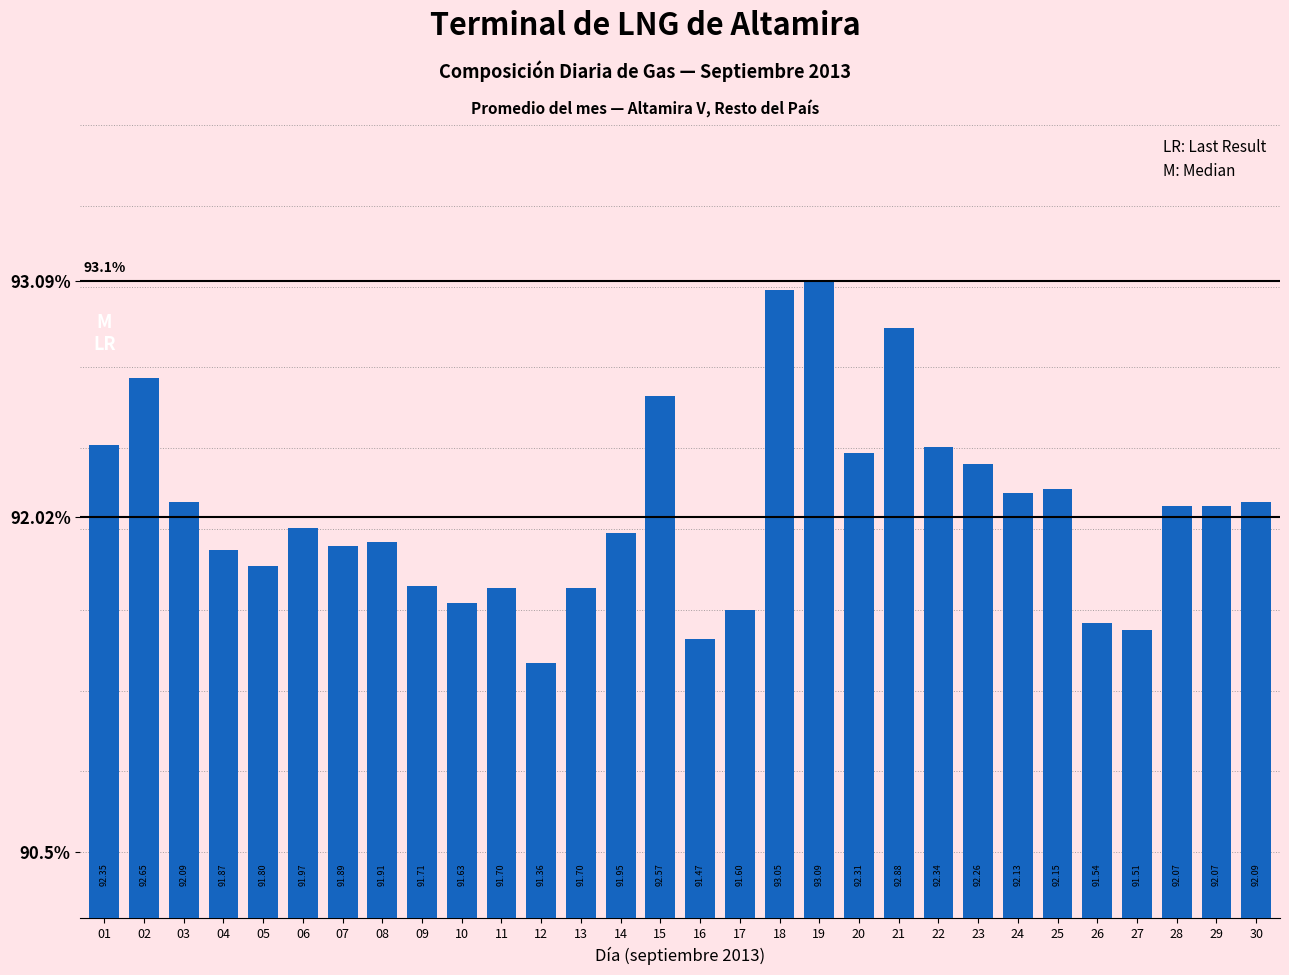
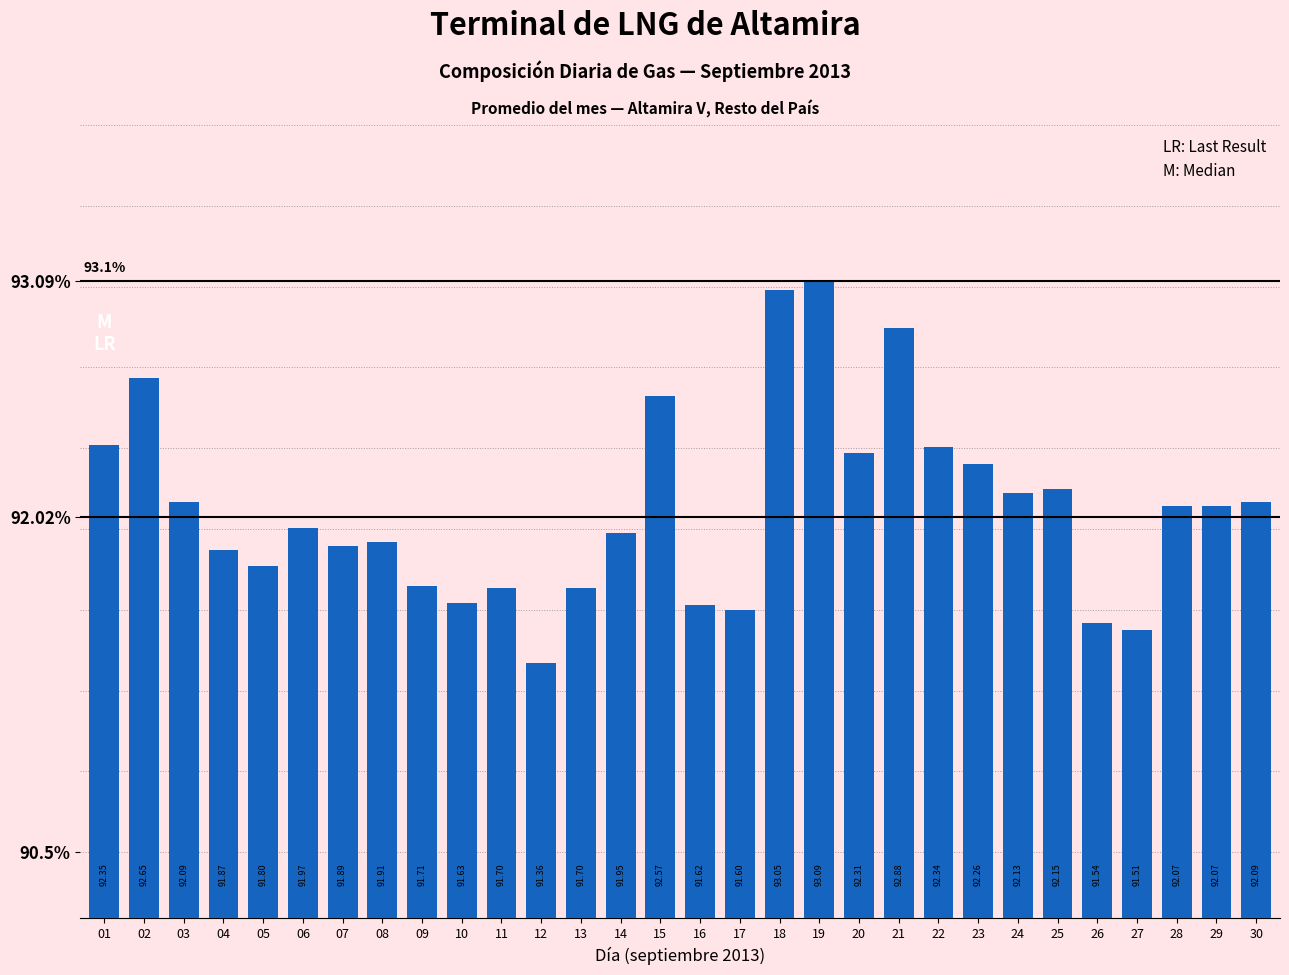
16: 91.47 -> 91.62
